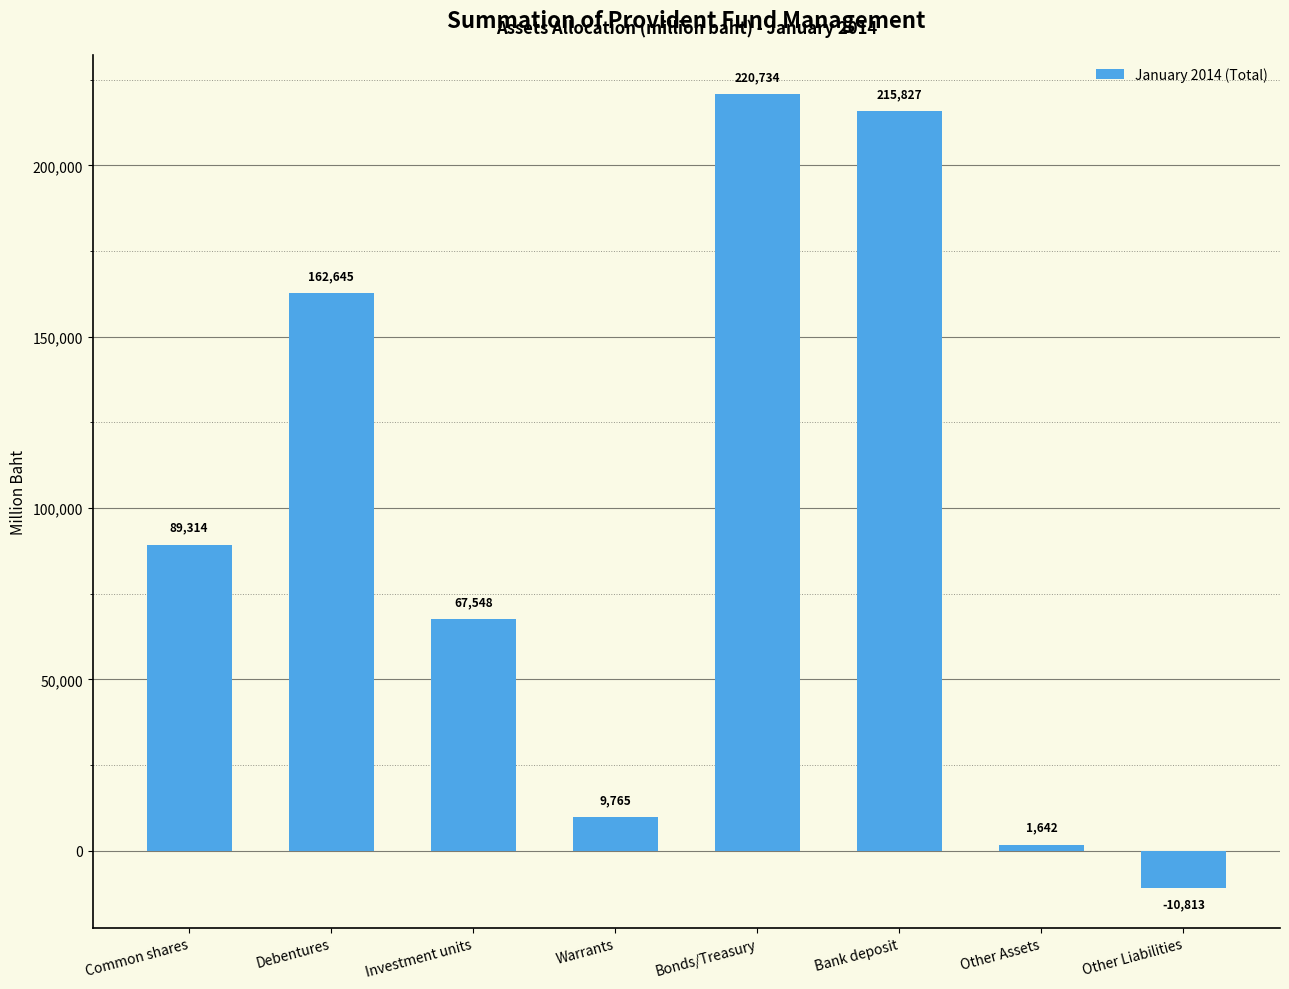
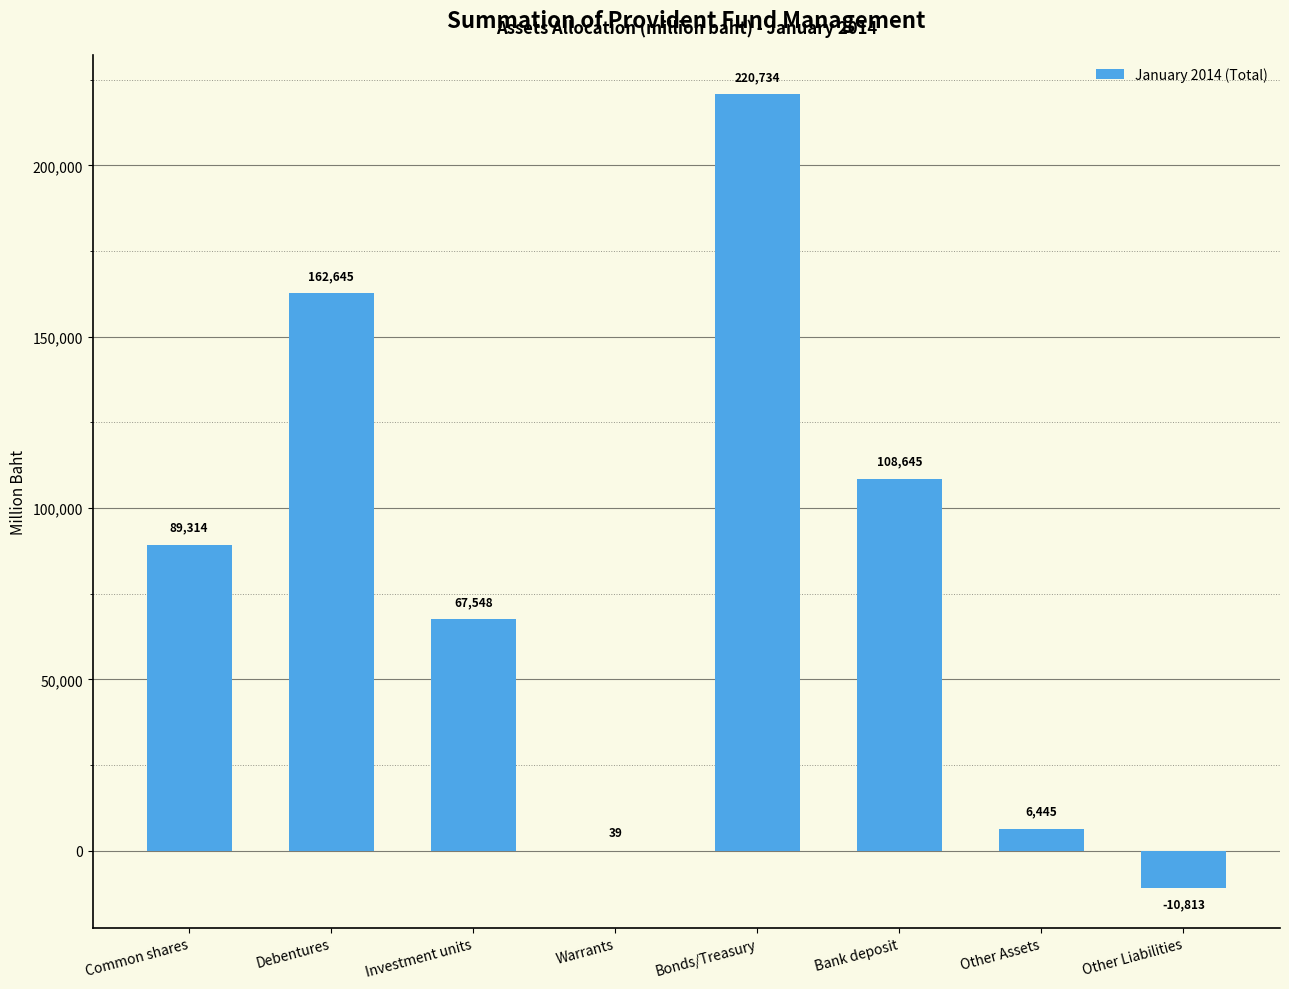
Warrants: 9,765 -> 39
Bank deposit: 215,827 -> 108,645
Other Assets: 1,642 -> 6,445
